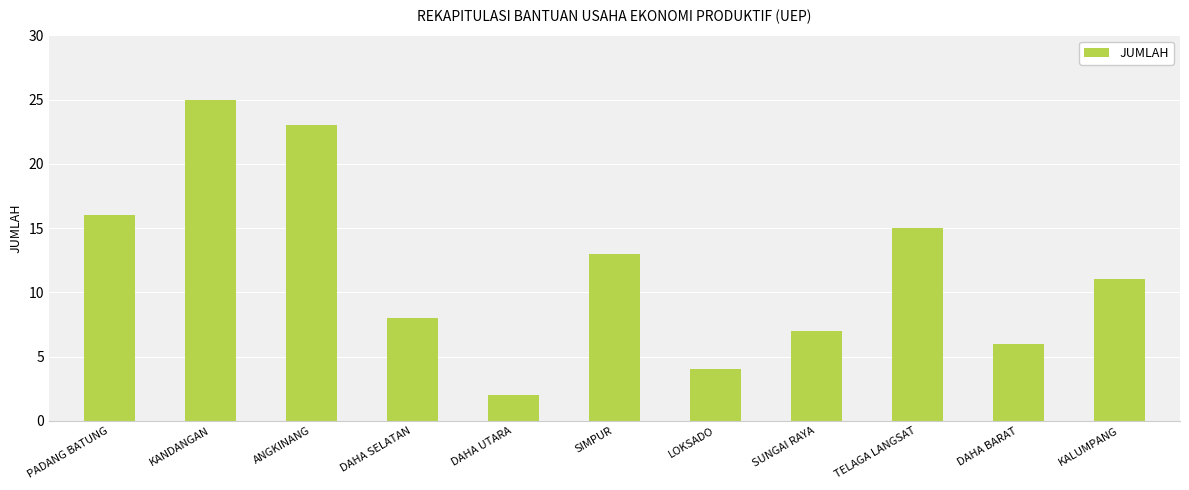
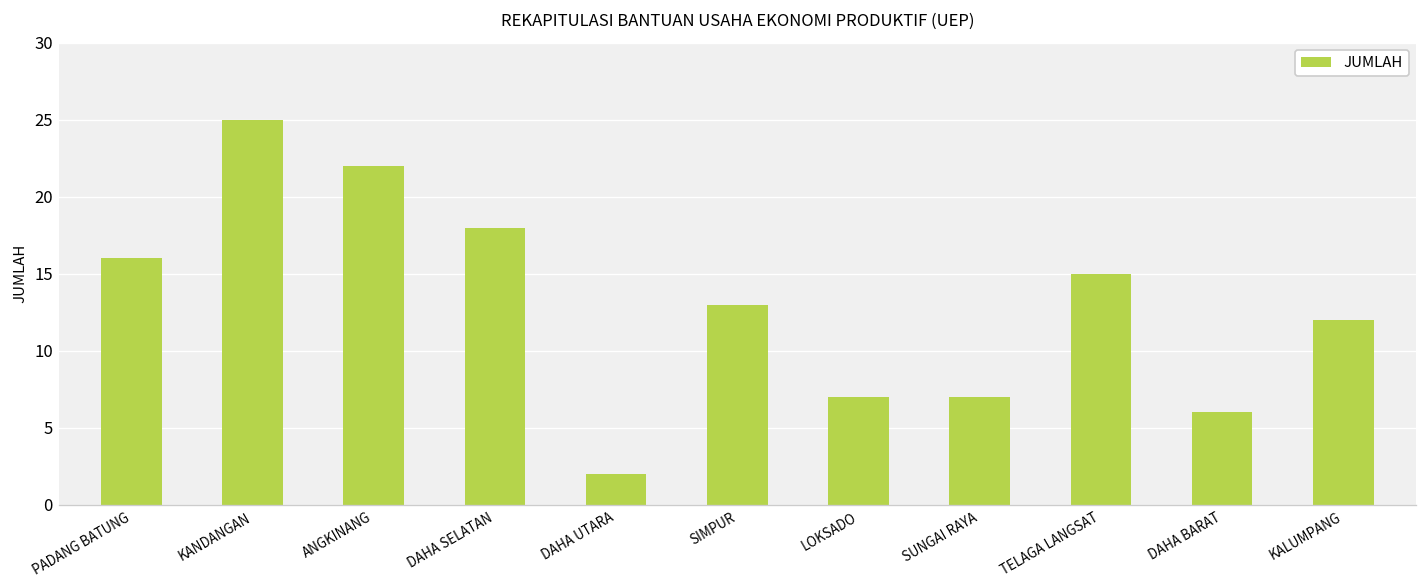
ANGKINANG: 23 -> 22
DAHA SELATAN: 8 -> 18
LOKSADO: 4 -> 7
KALUMPANG: 11 -> 12
